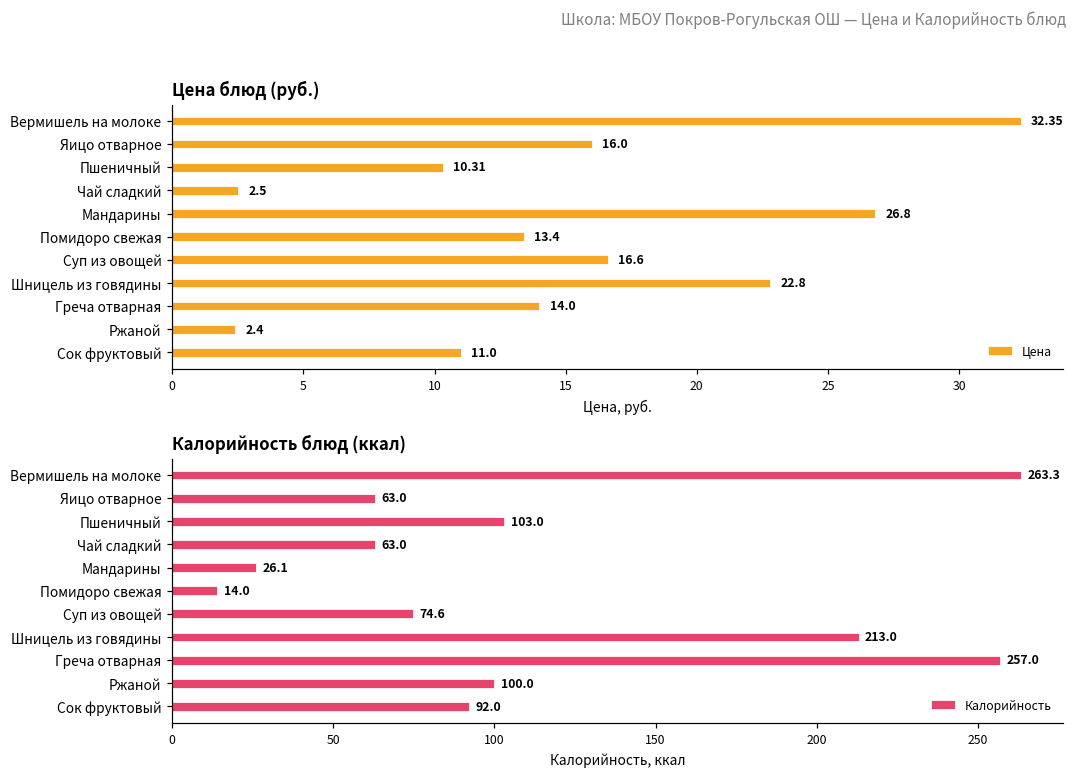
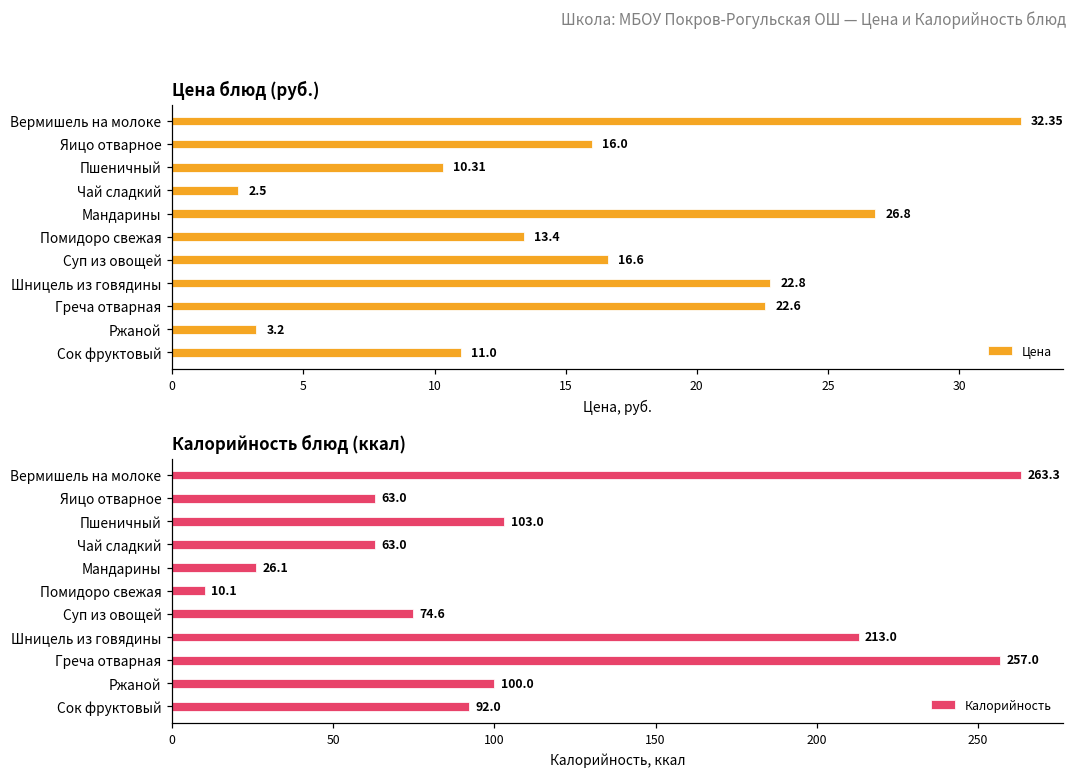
Цена блюд (руб.), Греча отварная: 14.0 -> 22.6
Цена блюд (руб.), Ржаной: 2.4 -> 3.2
Калорийность блюд (ккал), Помидоро свежая: 14.0 -> 10.1
